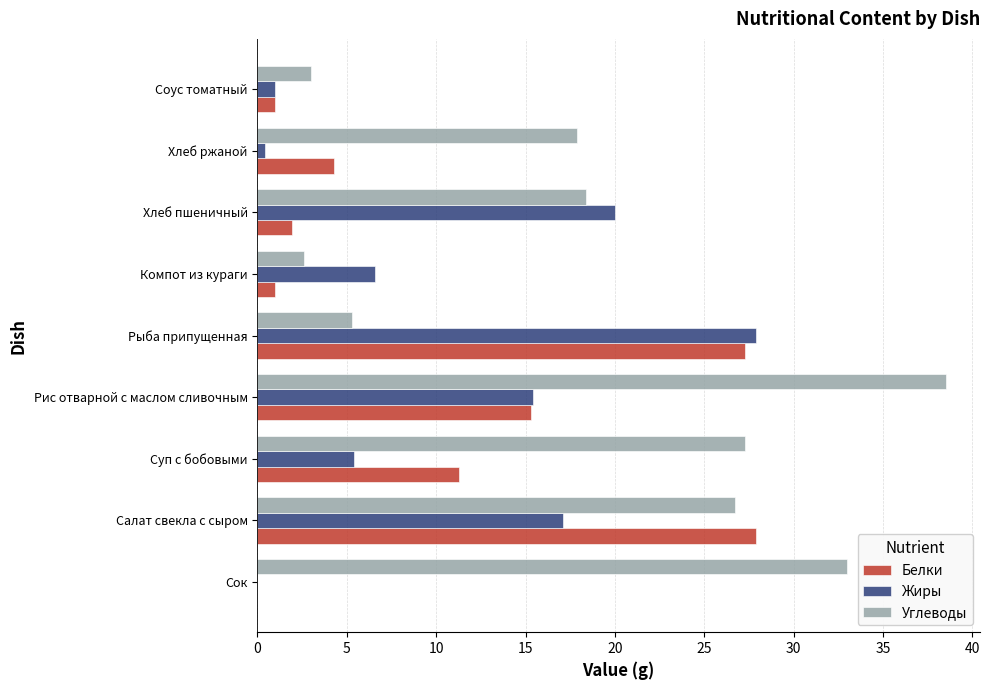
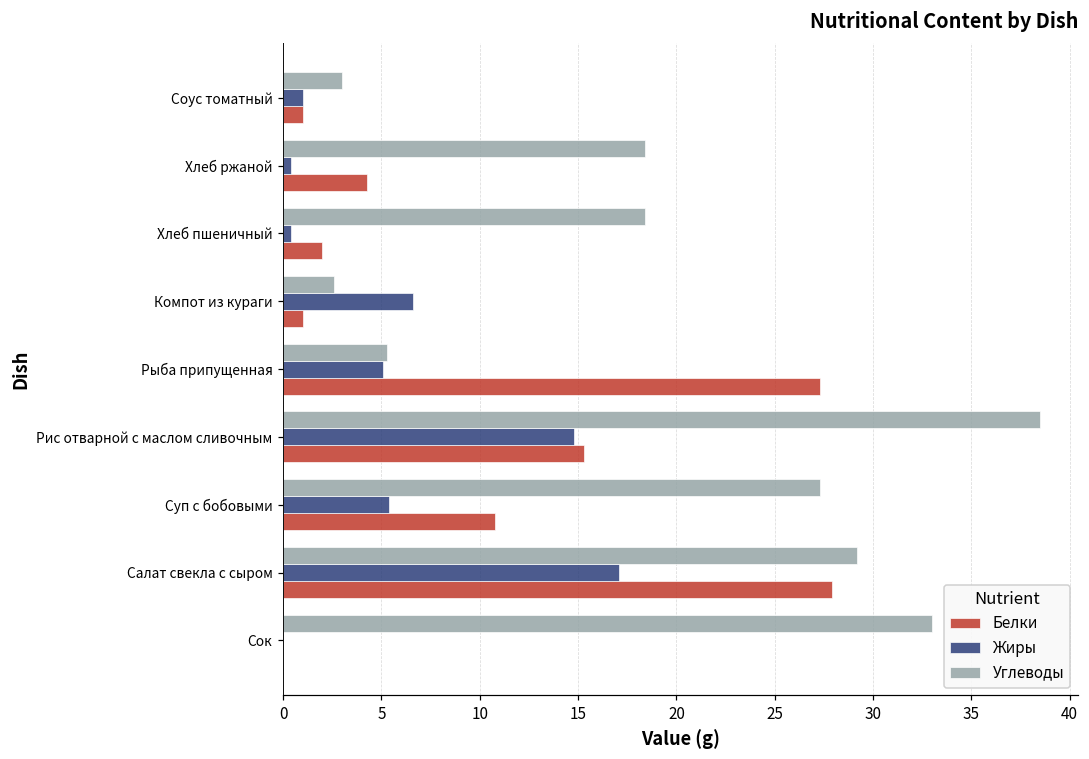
Углеводы, Хлеб ржаной: 17.9 -> 18.4
Жиры, Хлеб пшеничный: 20.0 -> 0.4
Жиры, Рыба припущенная: 27.9 -> 5.1
Жиры, Рис отварной с маслом сливочным: 15.4 -> 14.8
Белки, Суп с бобовыми: 11.3 -> 10.8
Углеводы, Салат свекла с сыром: 26.7 -> 29.2
